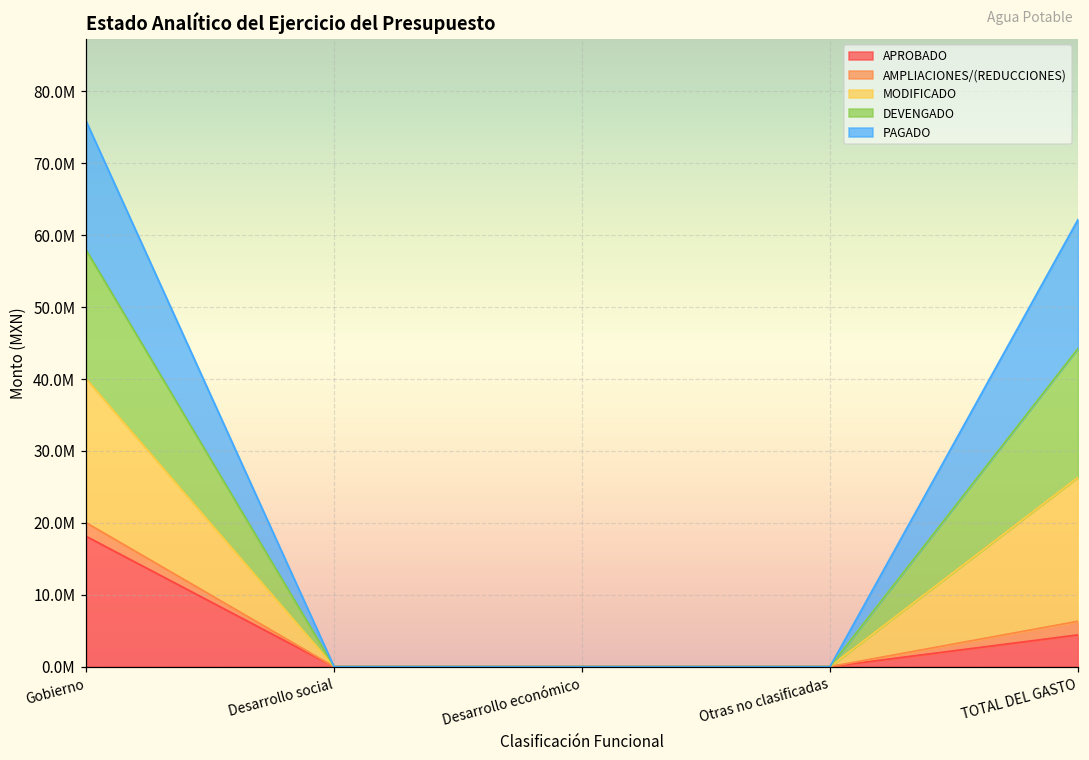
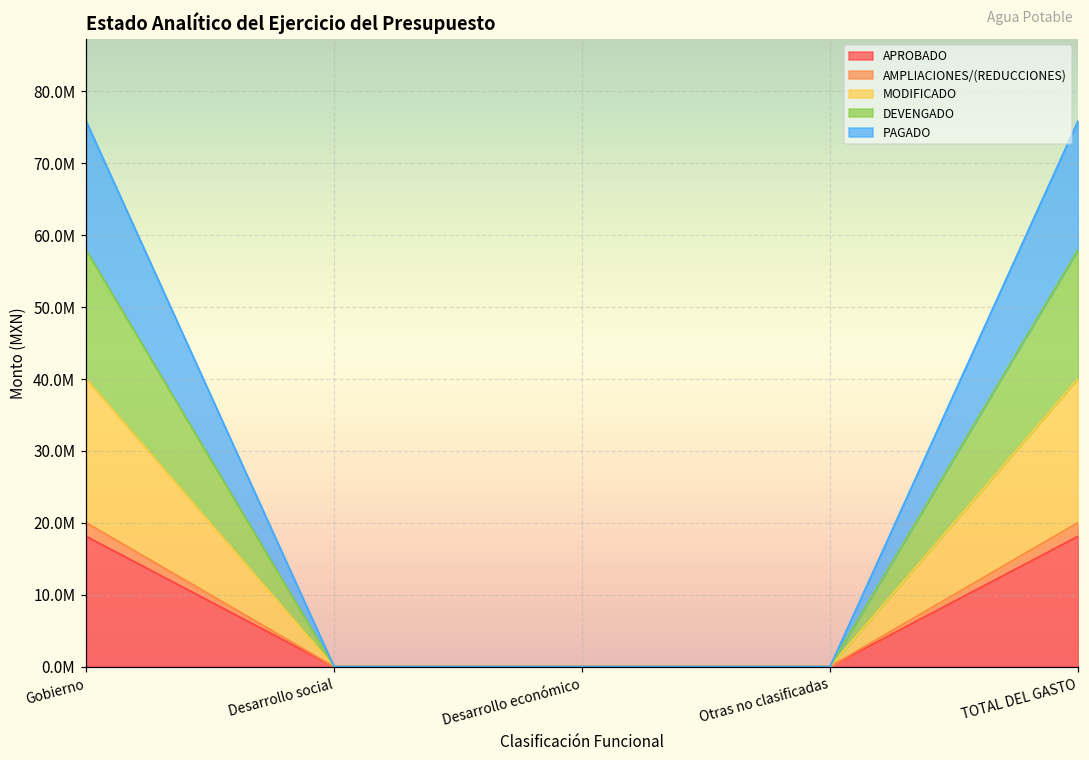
APROBADO, TOTAL DEL GASTO: 4000000 -> 18000000
